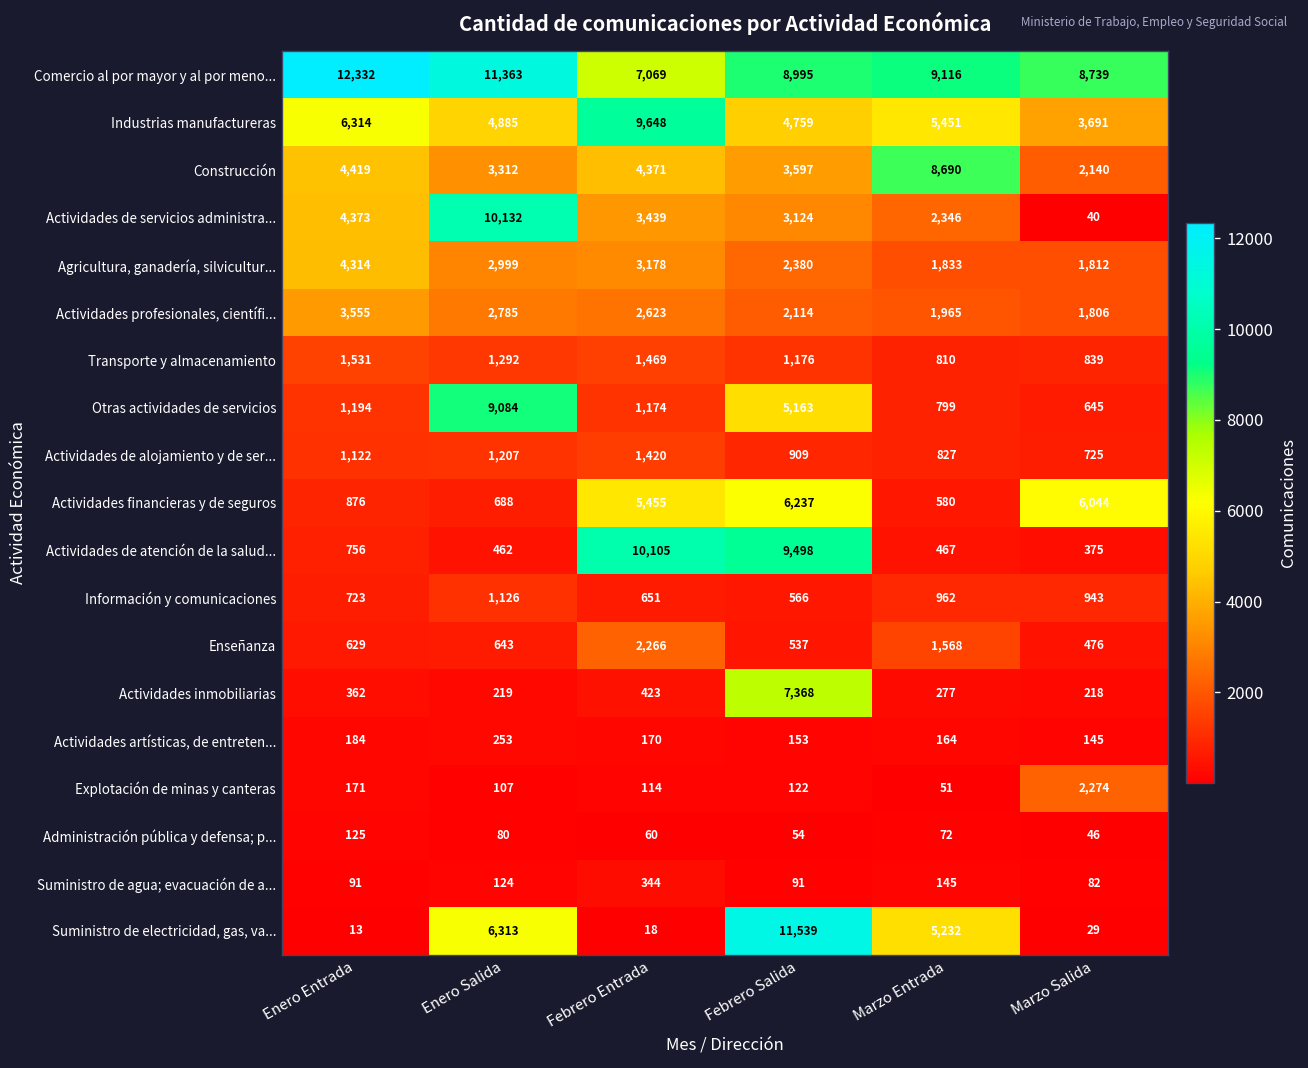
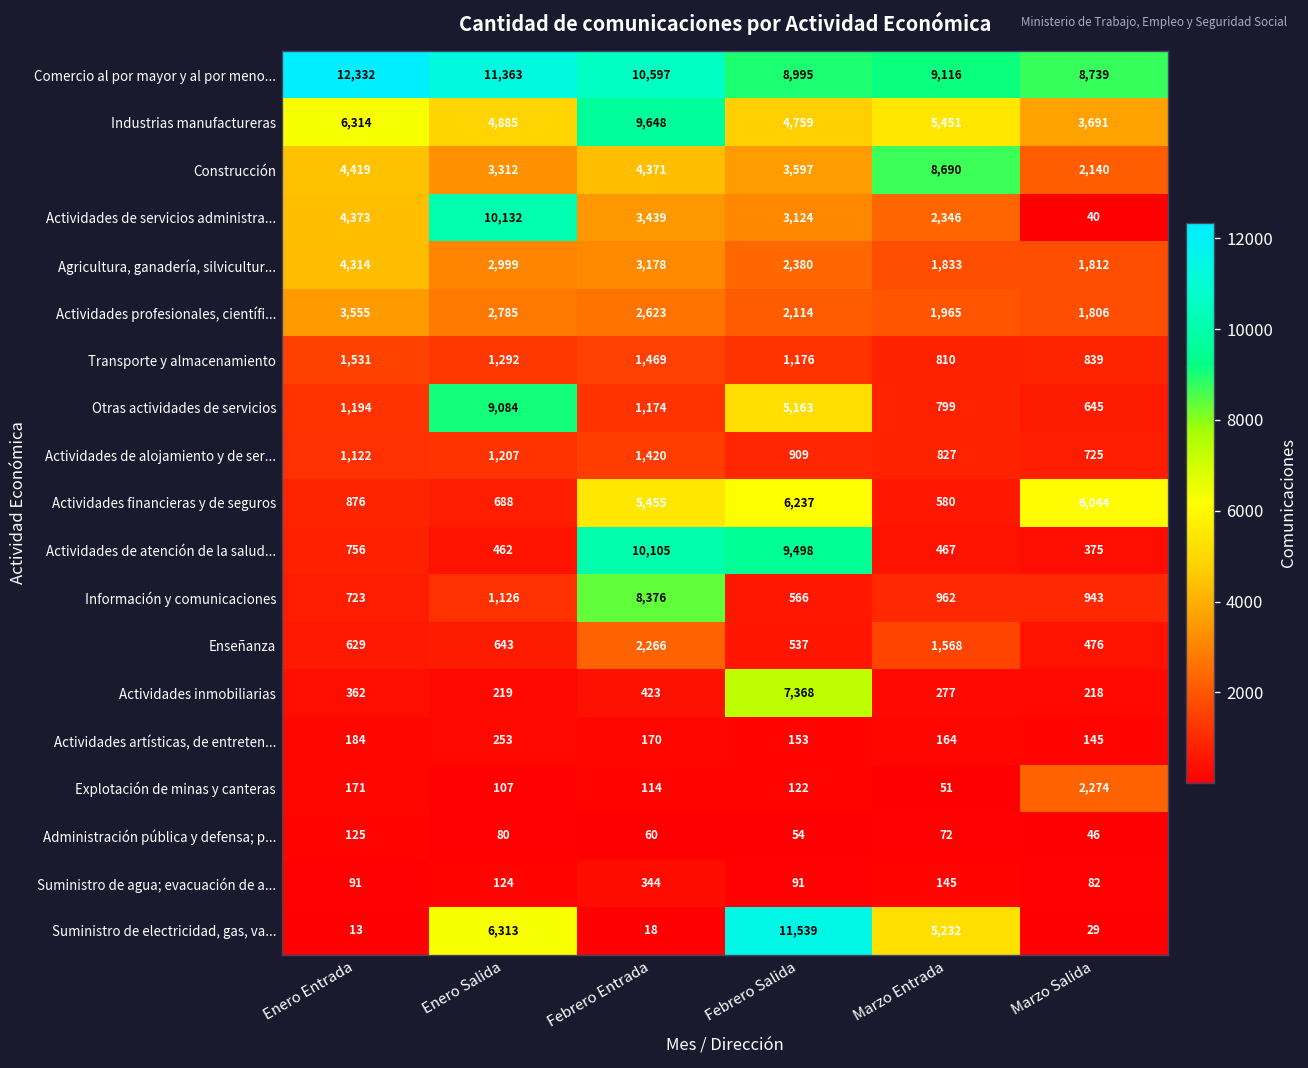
Comercio al por mayor y al por meno..., Febrero Entrada: 7,069 -> 10,597
Información y comunicaciones, Febrero Entrada: 651 -> 8,376
